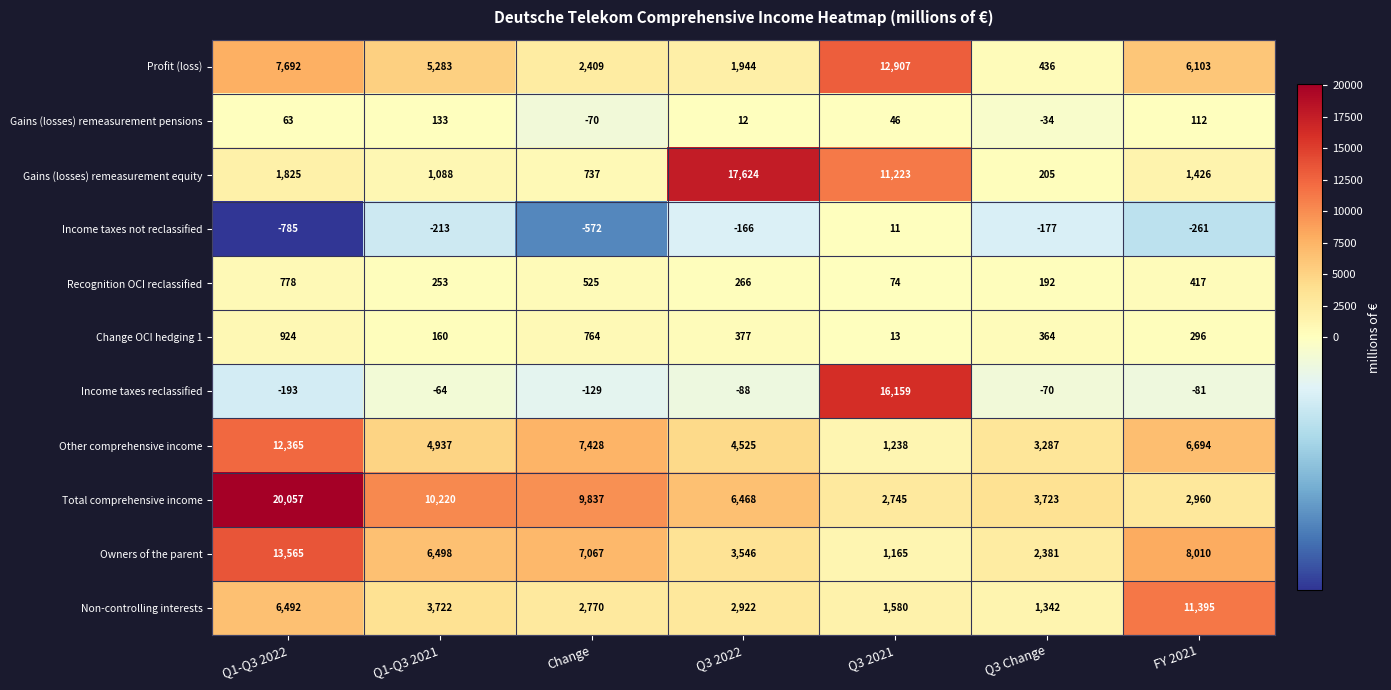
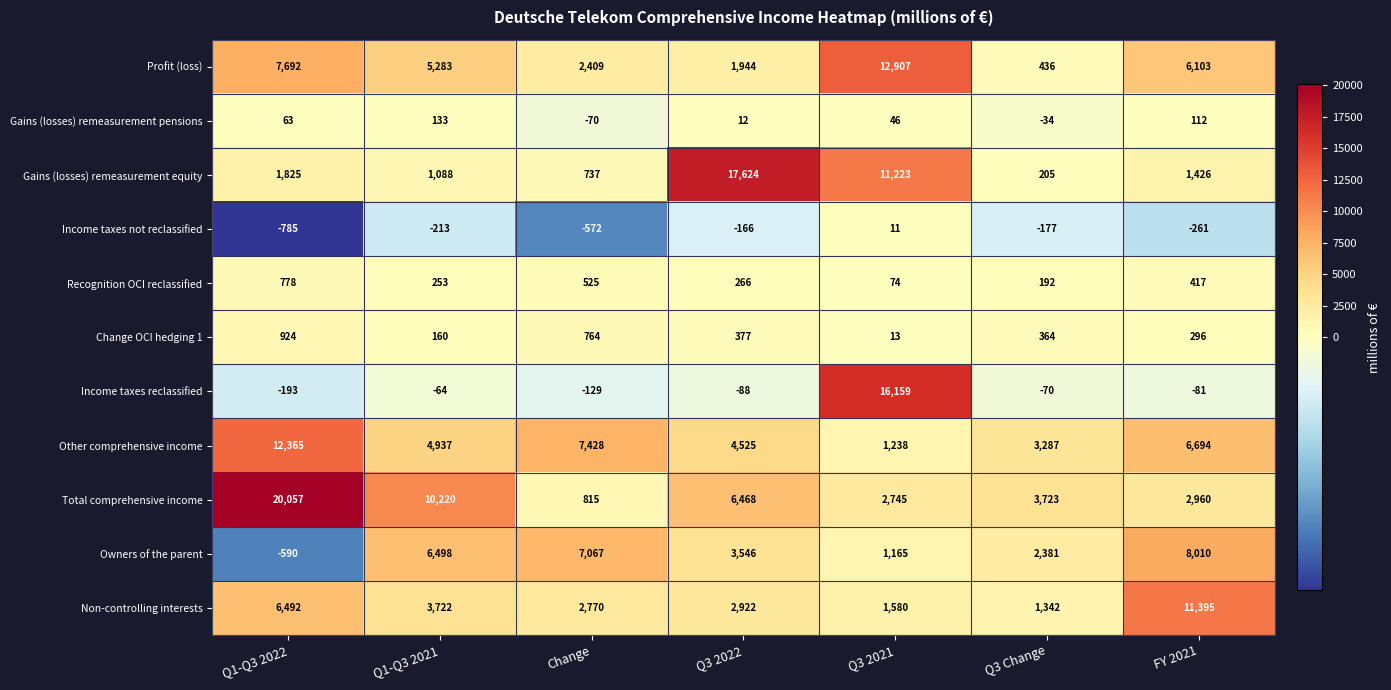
Total comprehensive income, Change: 9,837 -> 815
Owners of the parent, Q1-Q3 2022: 13,565 -> -590
